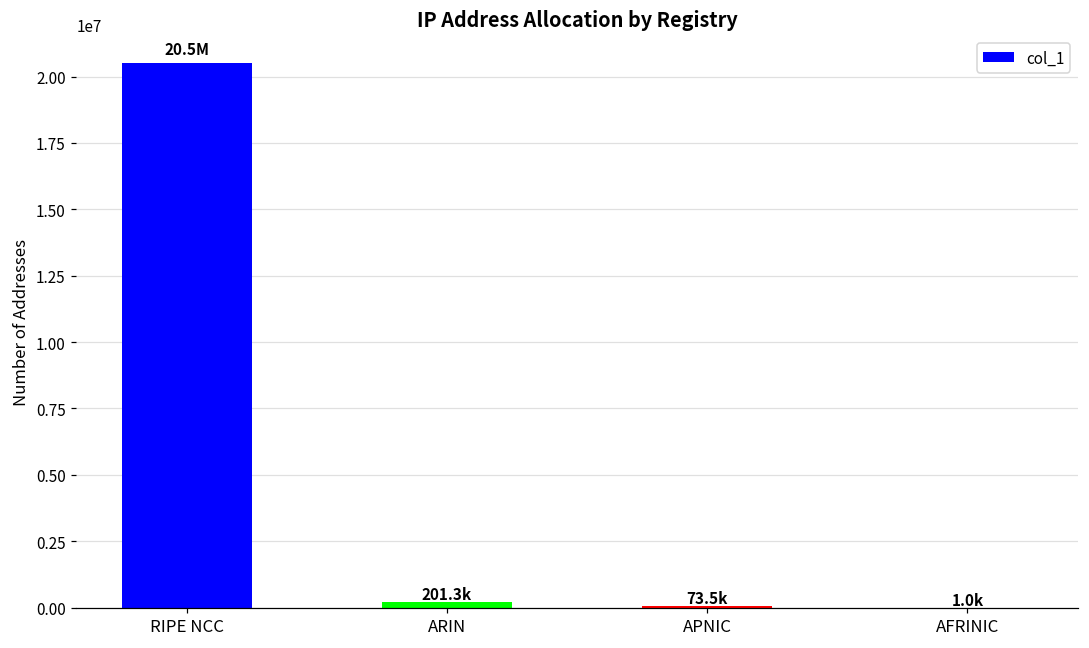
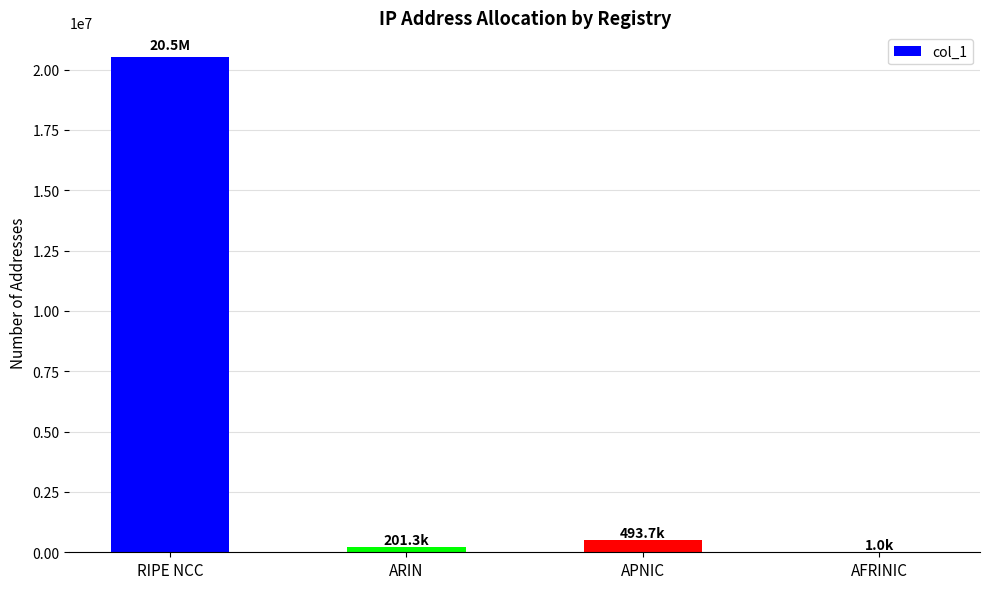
APNIC: 73.5k -> 493.7k
